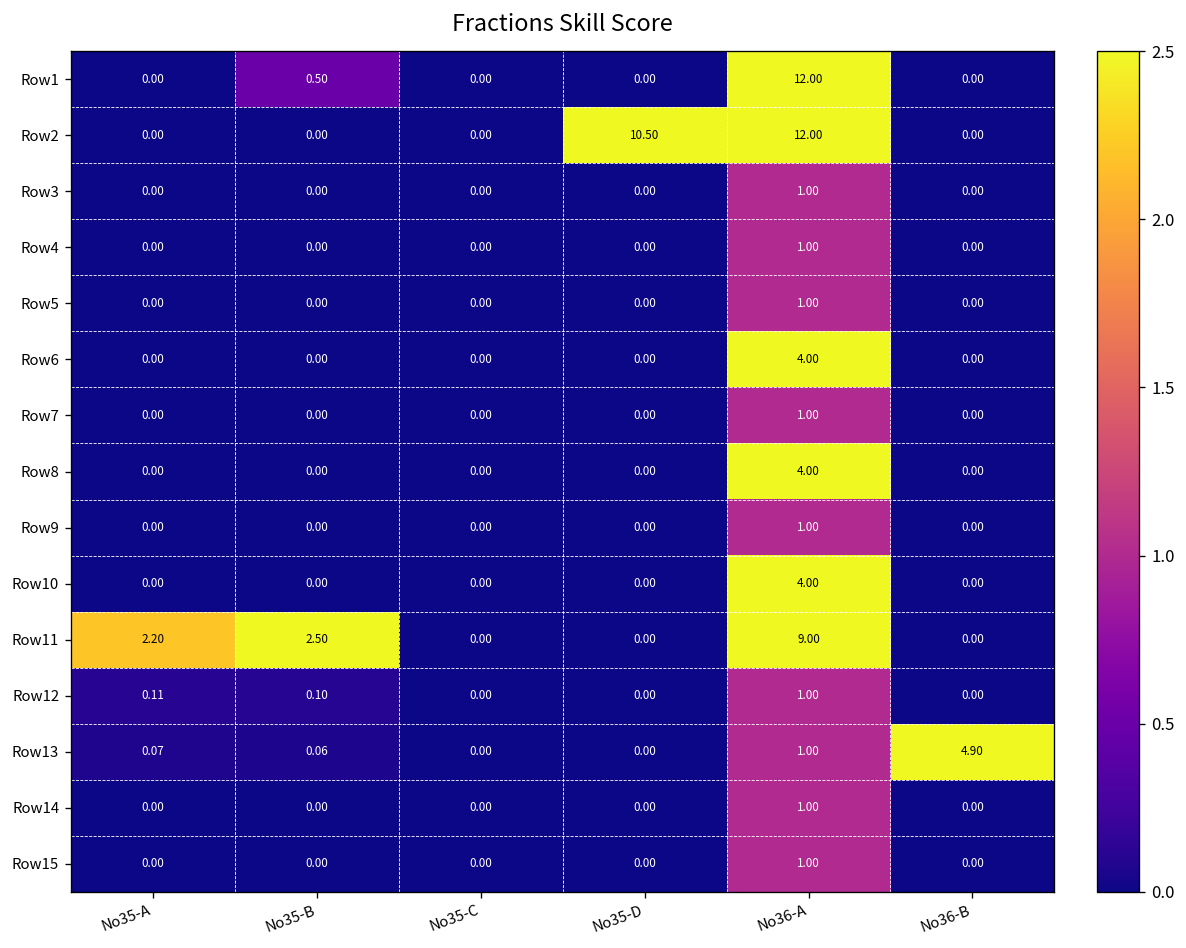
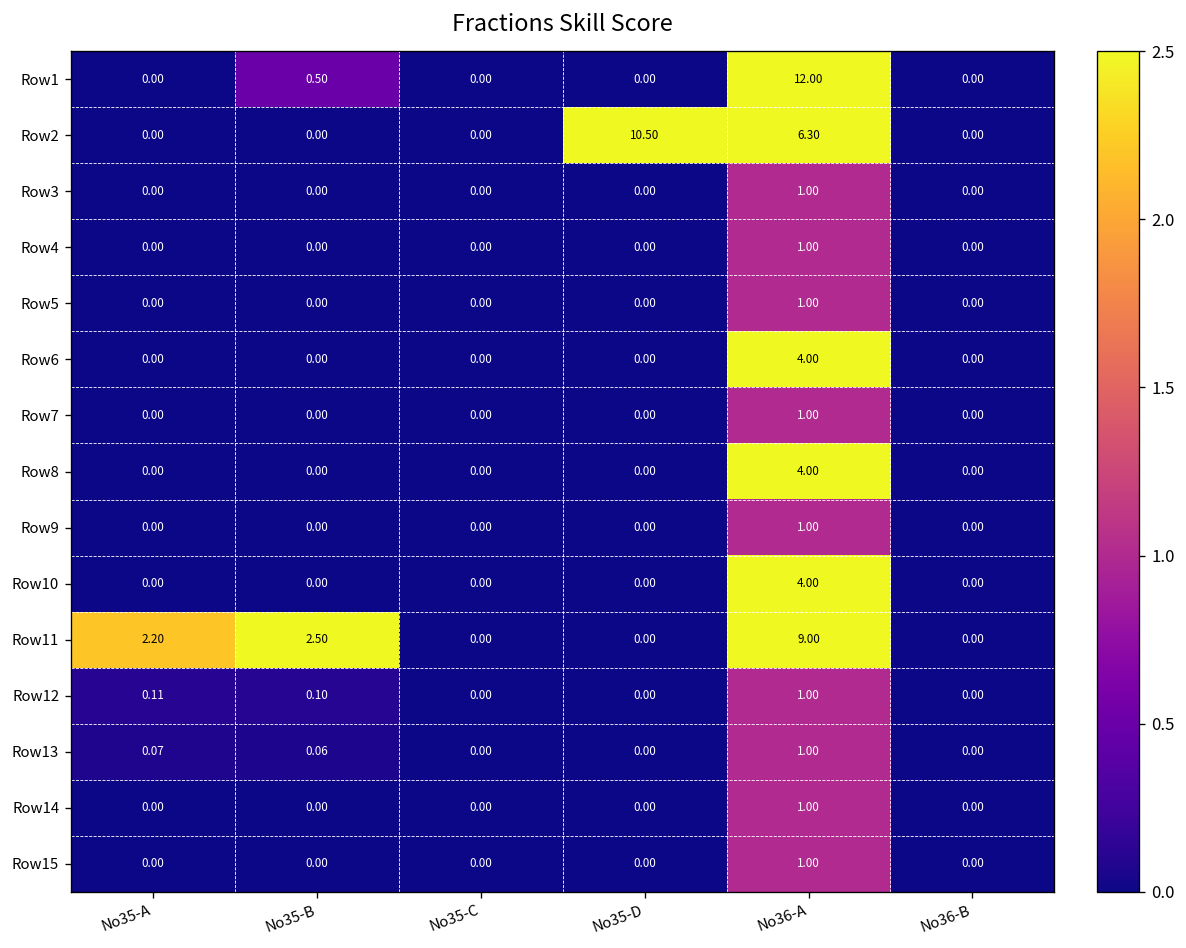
Row2, No36-A: 12.00 -> 6.30
Row13, No36-B: 4.90 -> 0.00
